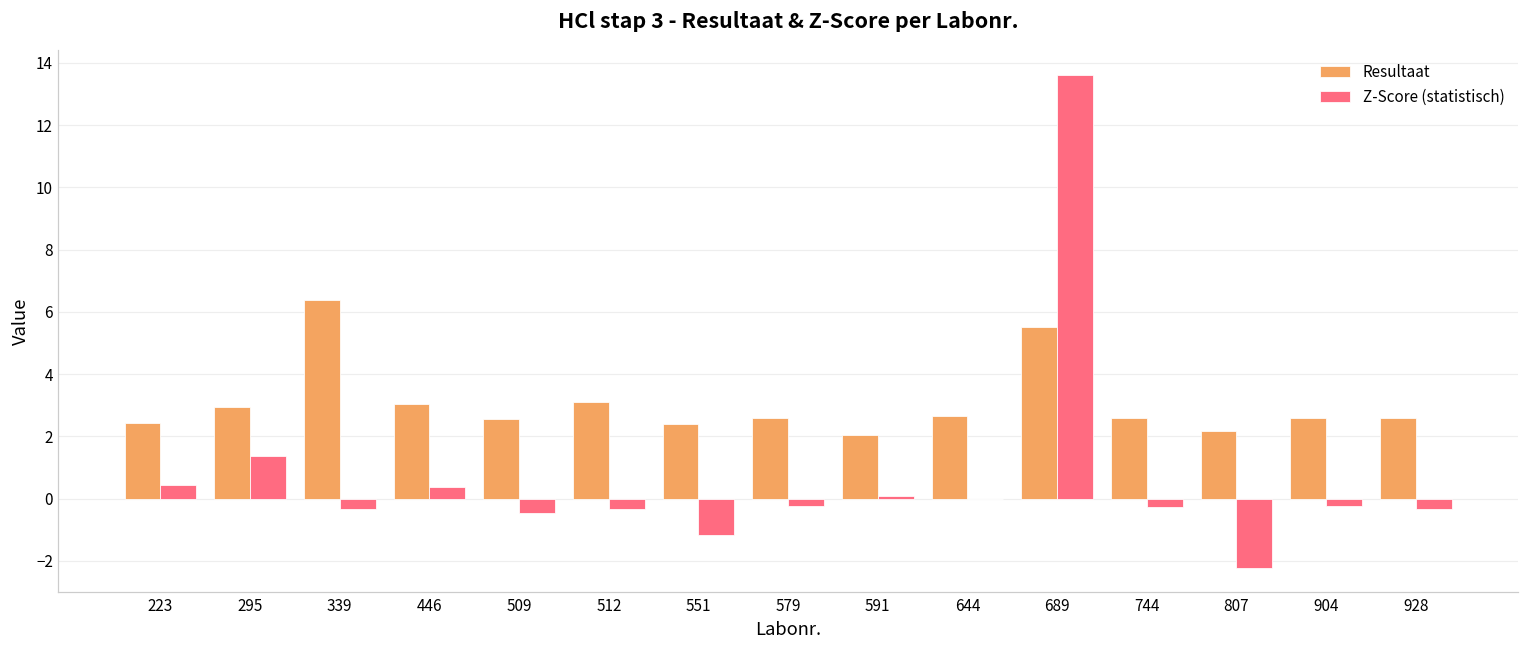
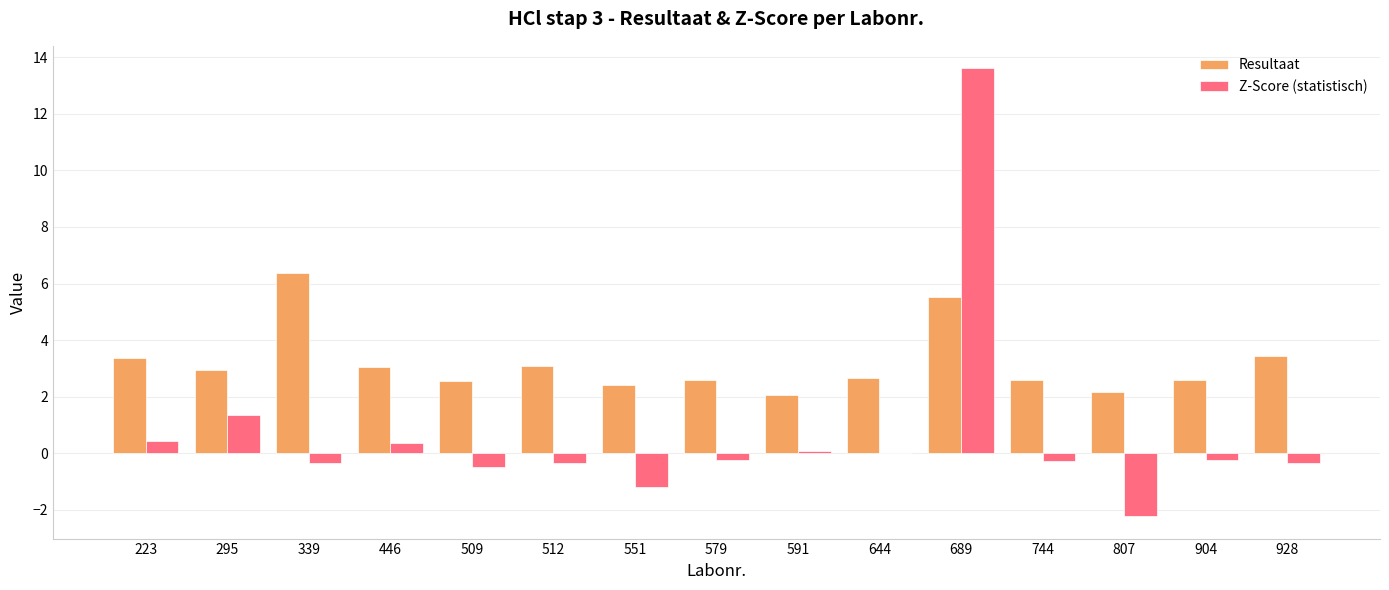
Resultaat, 223: 2.4 -> 3.4
Resultaat, 928: 2.6 -> 3.4
